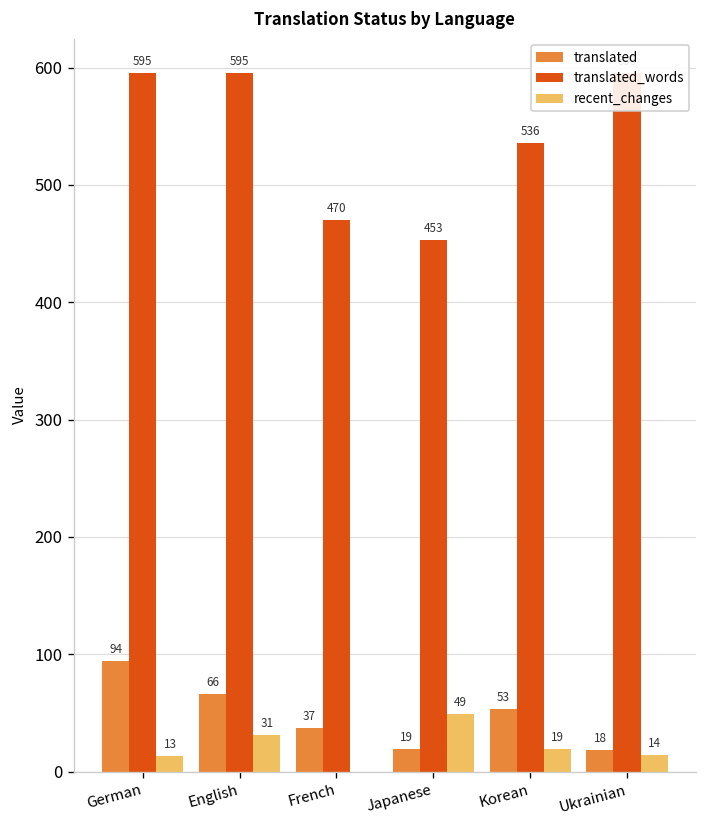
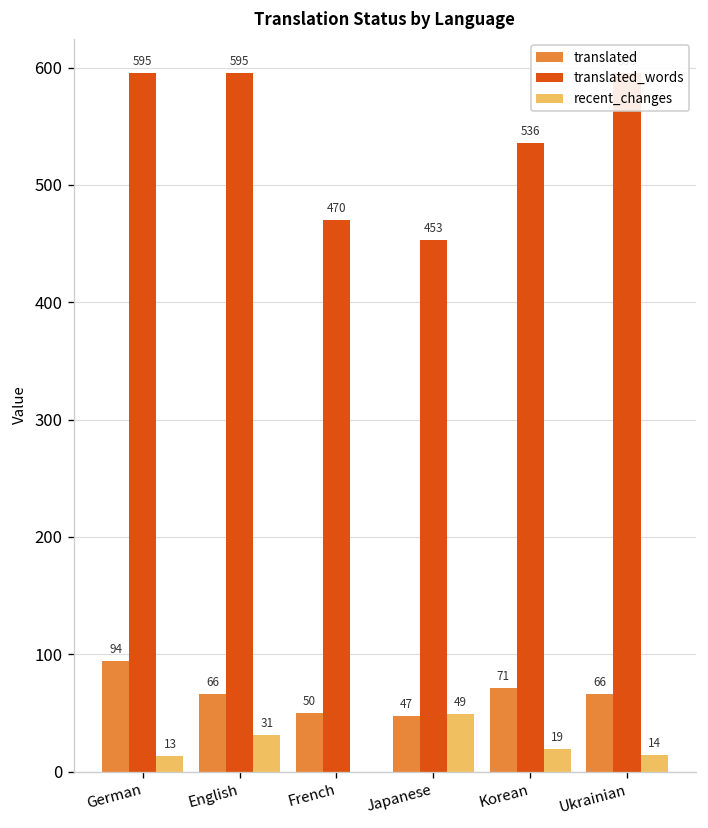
translated, French: 37 -> 50
translated, Japanese: 19 -> 47
translated, Korean: 53 -> 71
translated, Ukrainian: 18 -> 66
